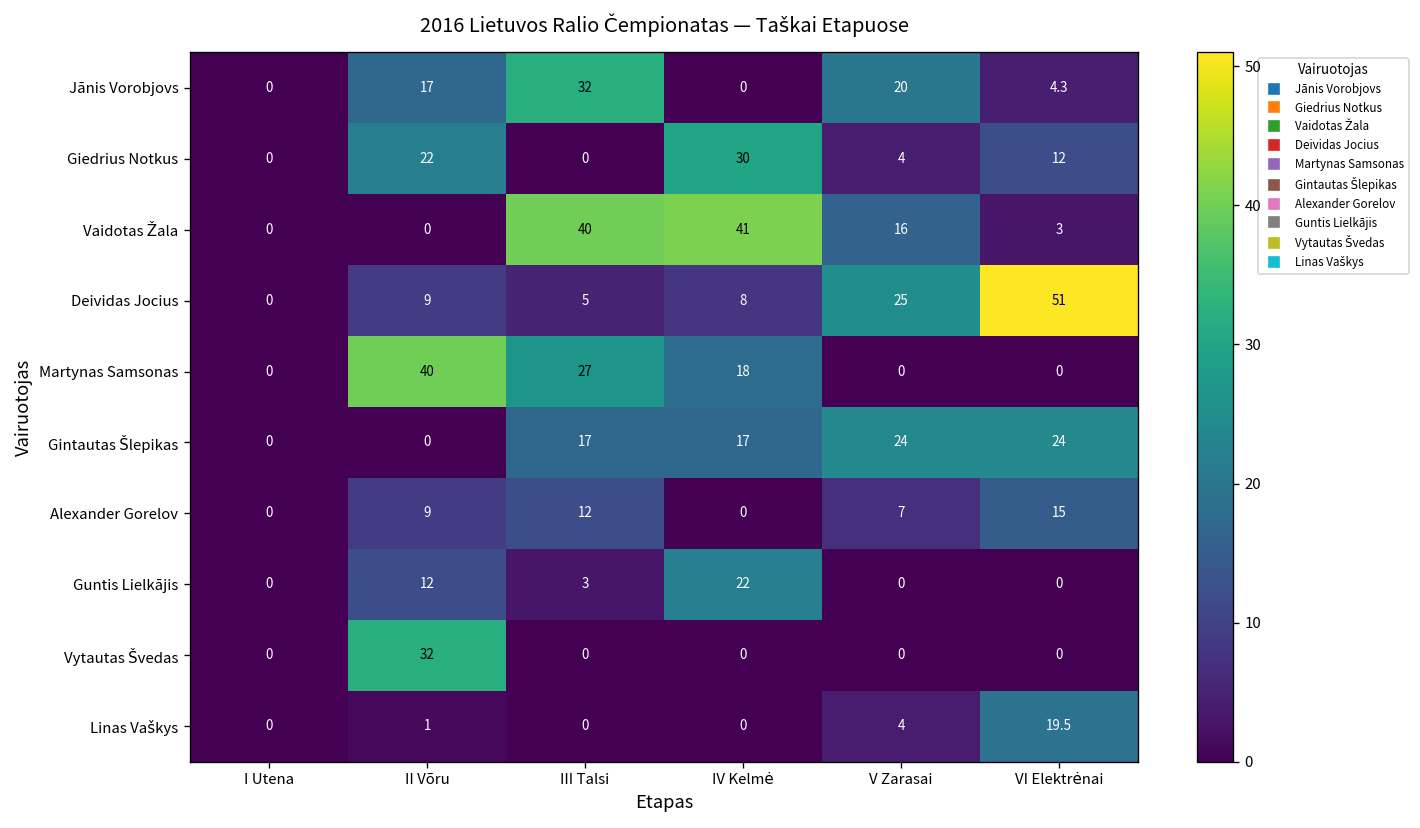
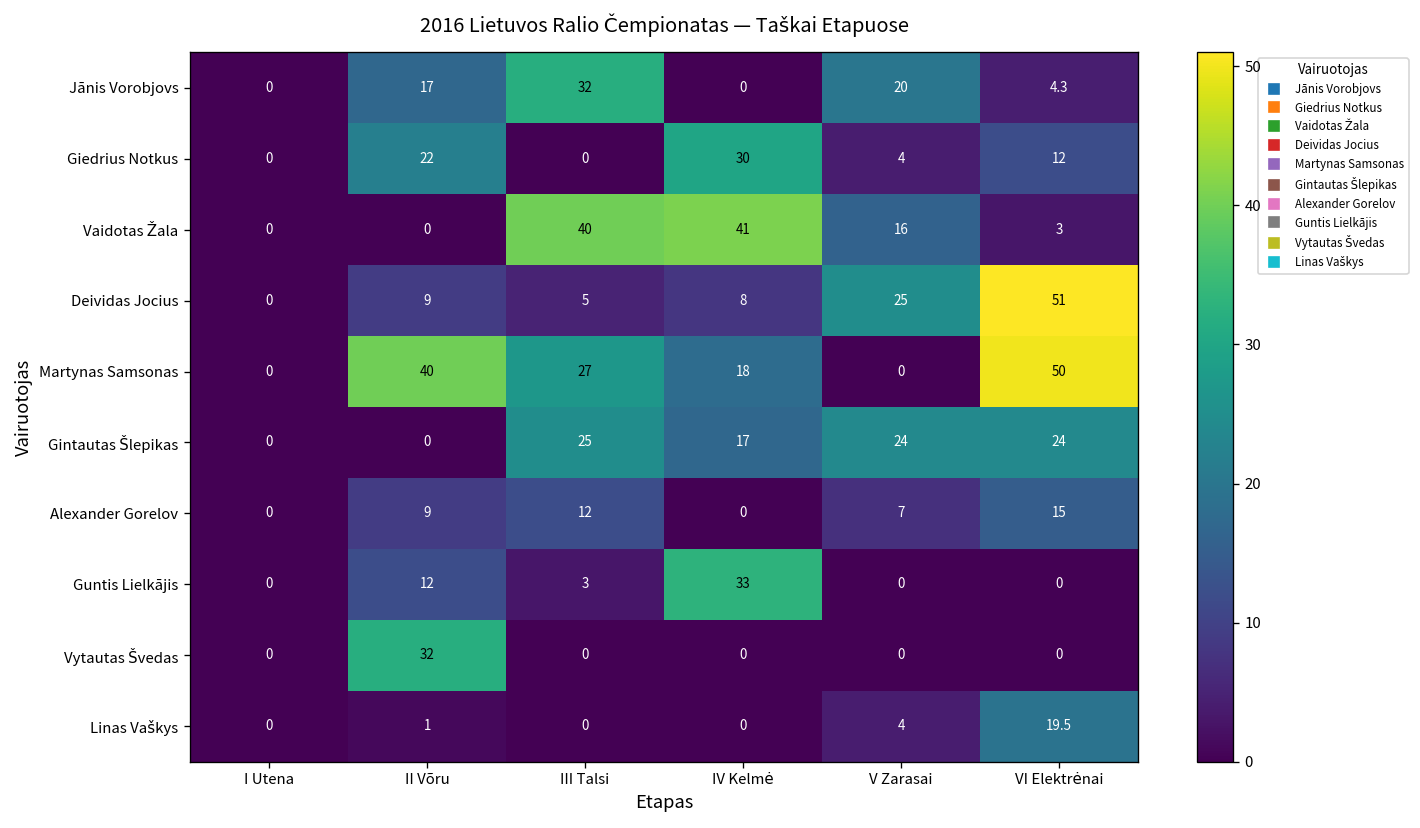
Martynas Samsonas, VI Elektrėnai: 0 -> 50
Gintautas Šlepikas, III Talsi: 17 -> 25
Guntis Lielkājis, IV Kelmė: 22 -> 33
